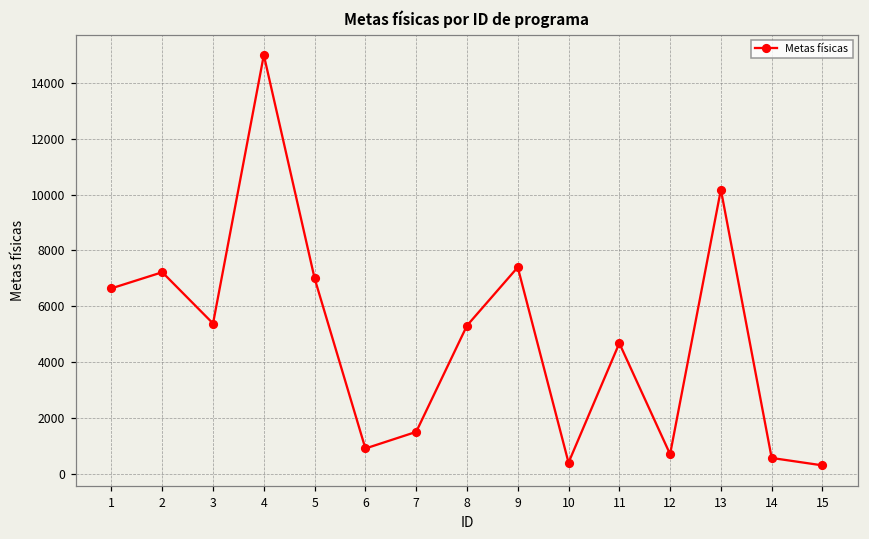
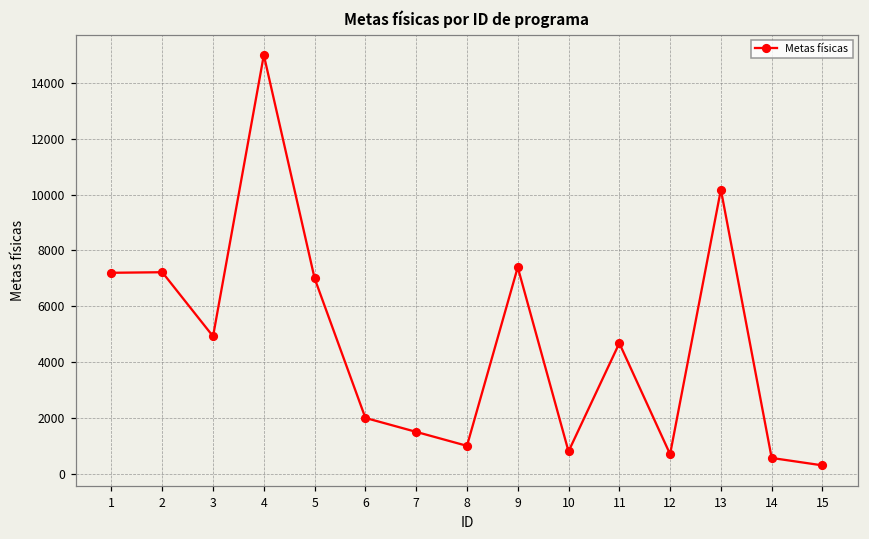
1: 6600 -> 7200
3: 5400 -> 4900
6: 900 -> 2000
8: 5300 -> 1000
10: 400 -> 800
